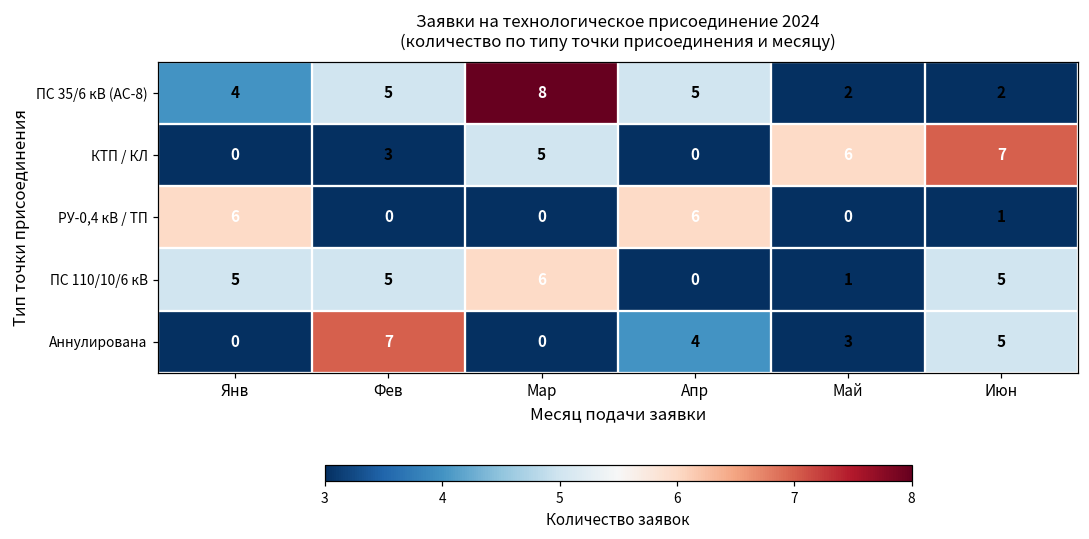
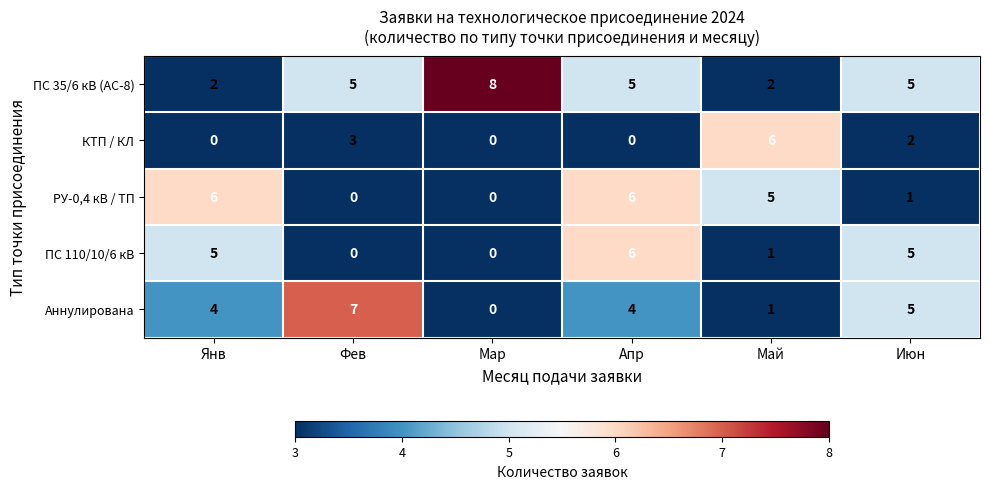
ПС 35/6 кВ (АС-8), Янв: 4 -> 2
ПС 35/6 кВ (АС-8), Июн: 2 -> 5
КТП / КЛ, Мар: 5 -> 0
КТП / КЛ, Июн: 7 -> 2
РУ-0,4 кВ / ТП, Май: 0 -> 5
ПС 110/10/6 кВ, Фев: 5 -> 0
ПС 110/10/6 кВ, Мар: 6 -> 0
ПС 110/10/6 кВ, Апр: 0 -> 6
Аннулирована, Янв: 0 -> 4
Аннулирована, Май: 3 -> 1
